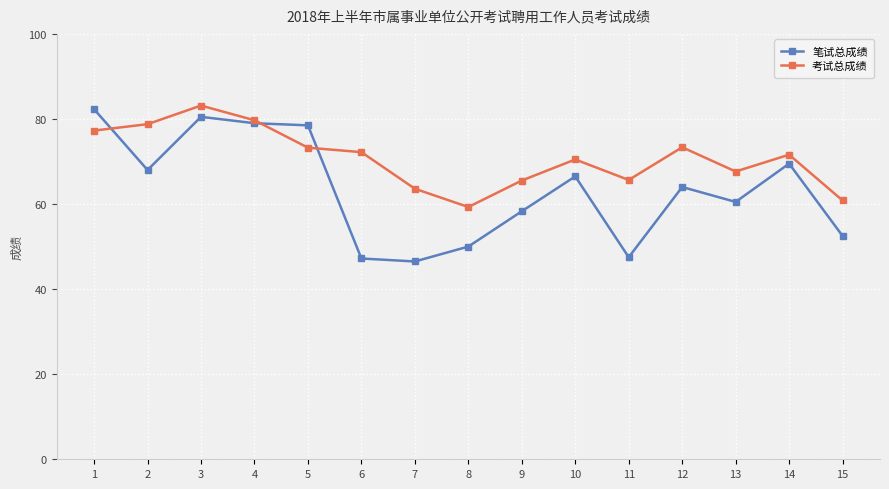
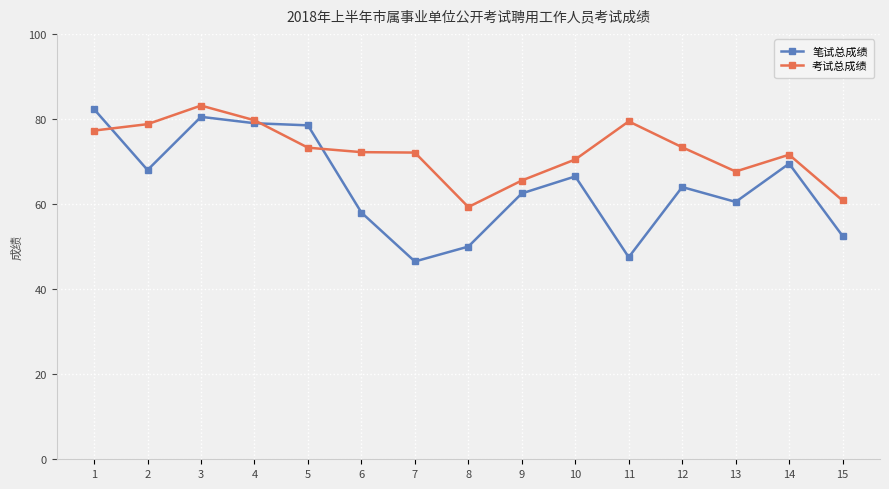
笔试总成绩, 6: 47 -> 58
考试总成绩, 7: 64 -> 72
笔试总成绩, 9: 58 -> 63
考试总成绩, 11: 66 -> 79
